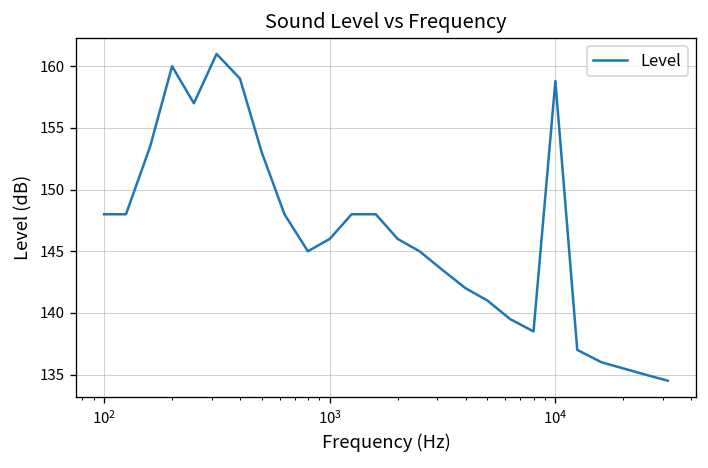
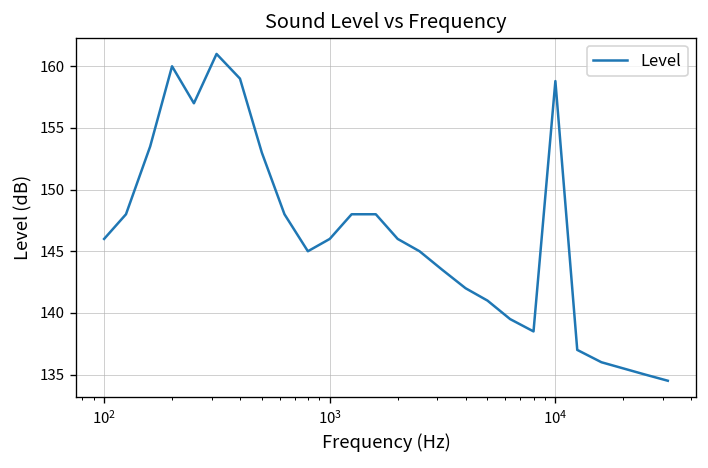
10^2: 148 -> 146
